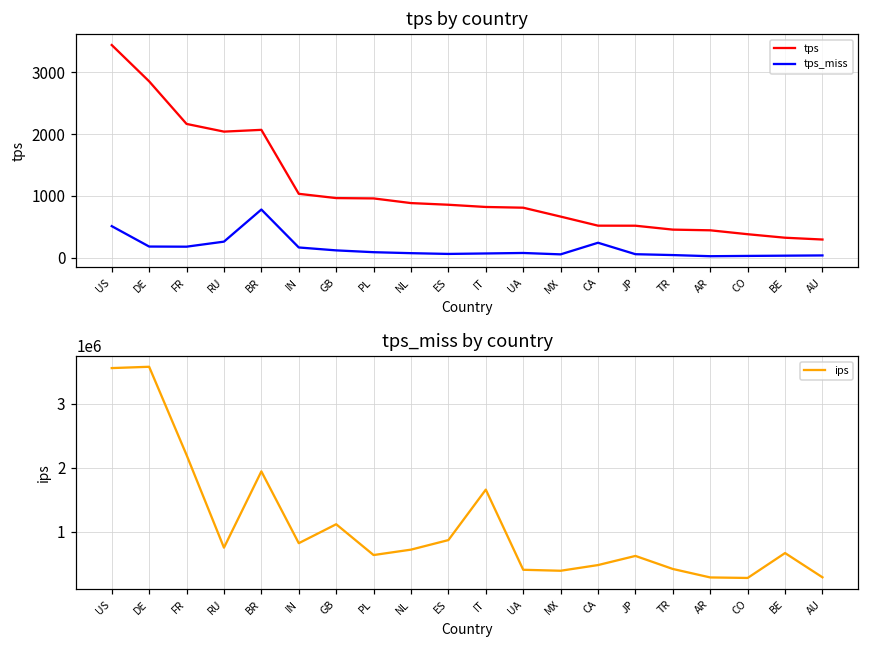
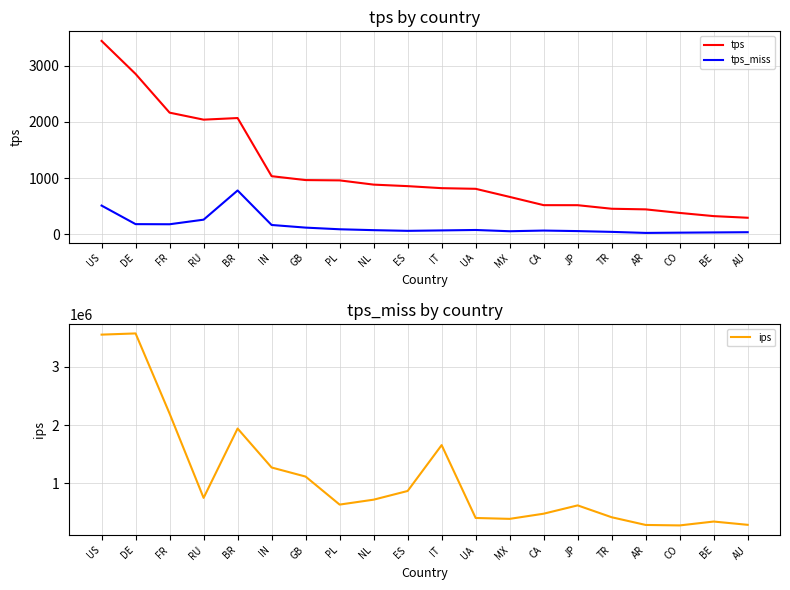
tps by country, tps_miss, CA: 200 -> 100
tps_miss by country, IN: 800000 -> 1300000
tps_miss by country, BE: 700000 -> 300000
